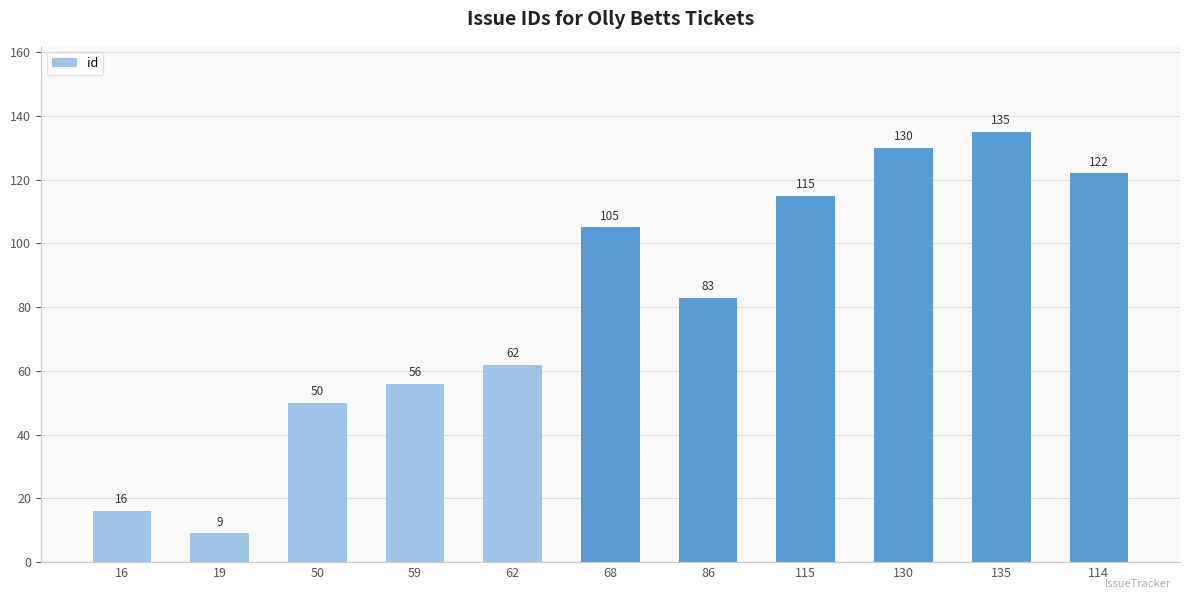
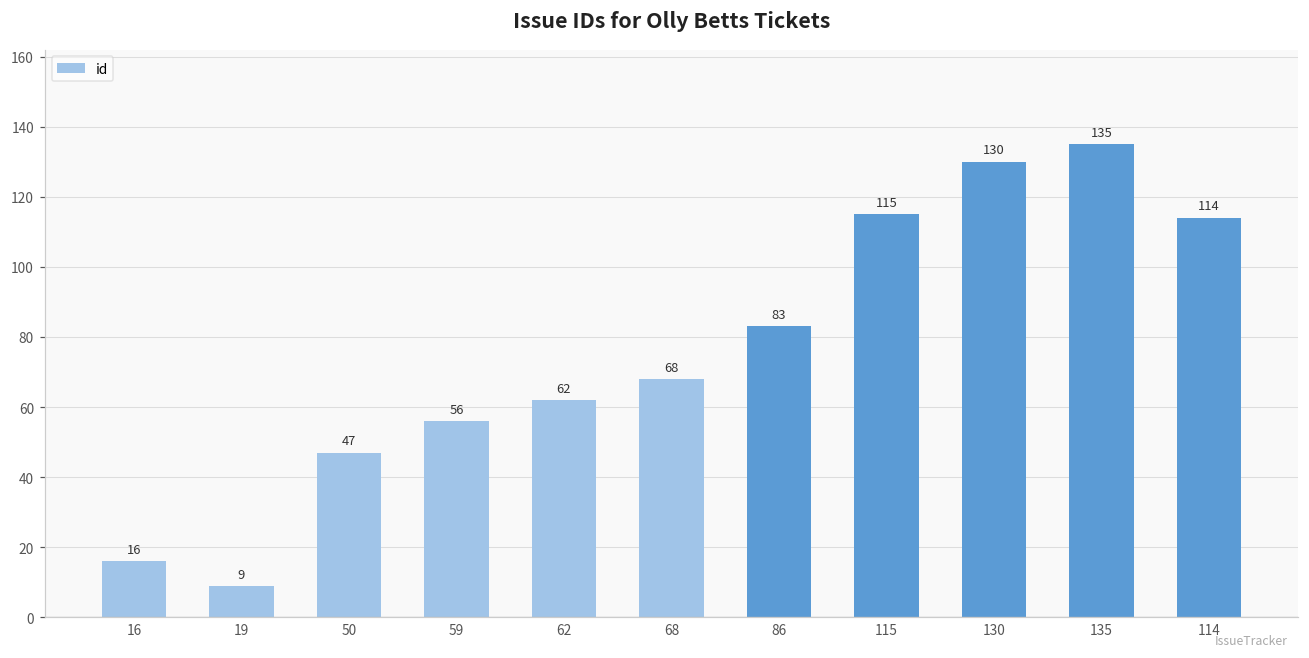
50: 50 -> 47
68: 105 -> 68
114: 122 -> 114
